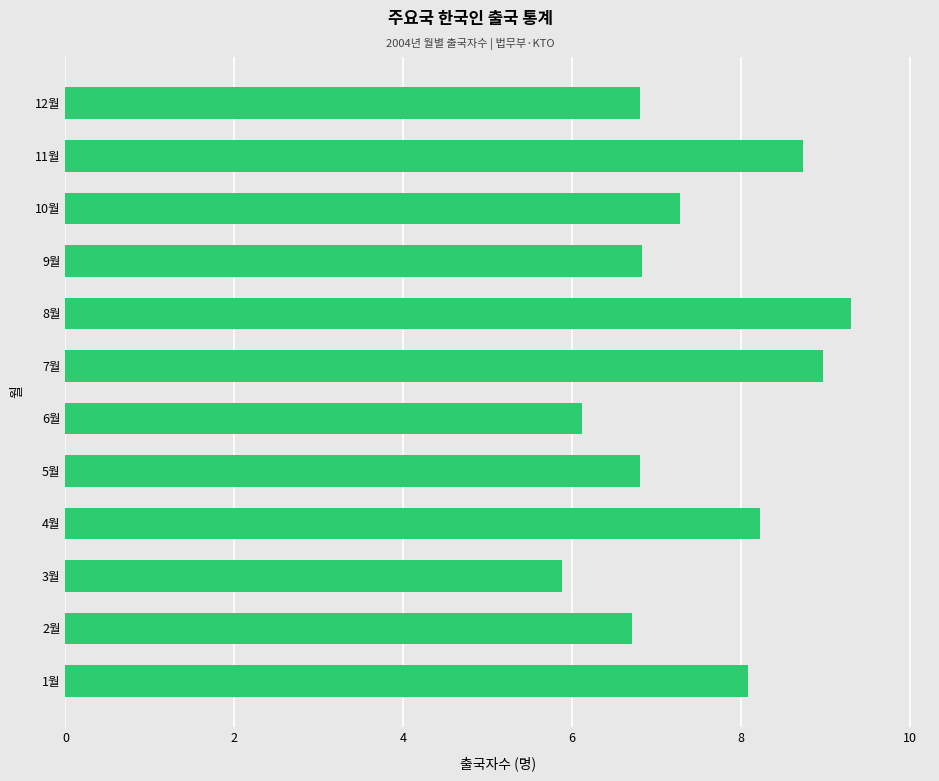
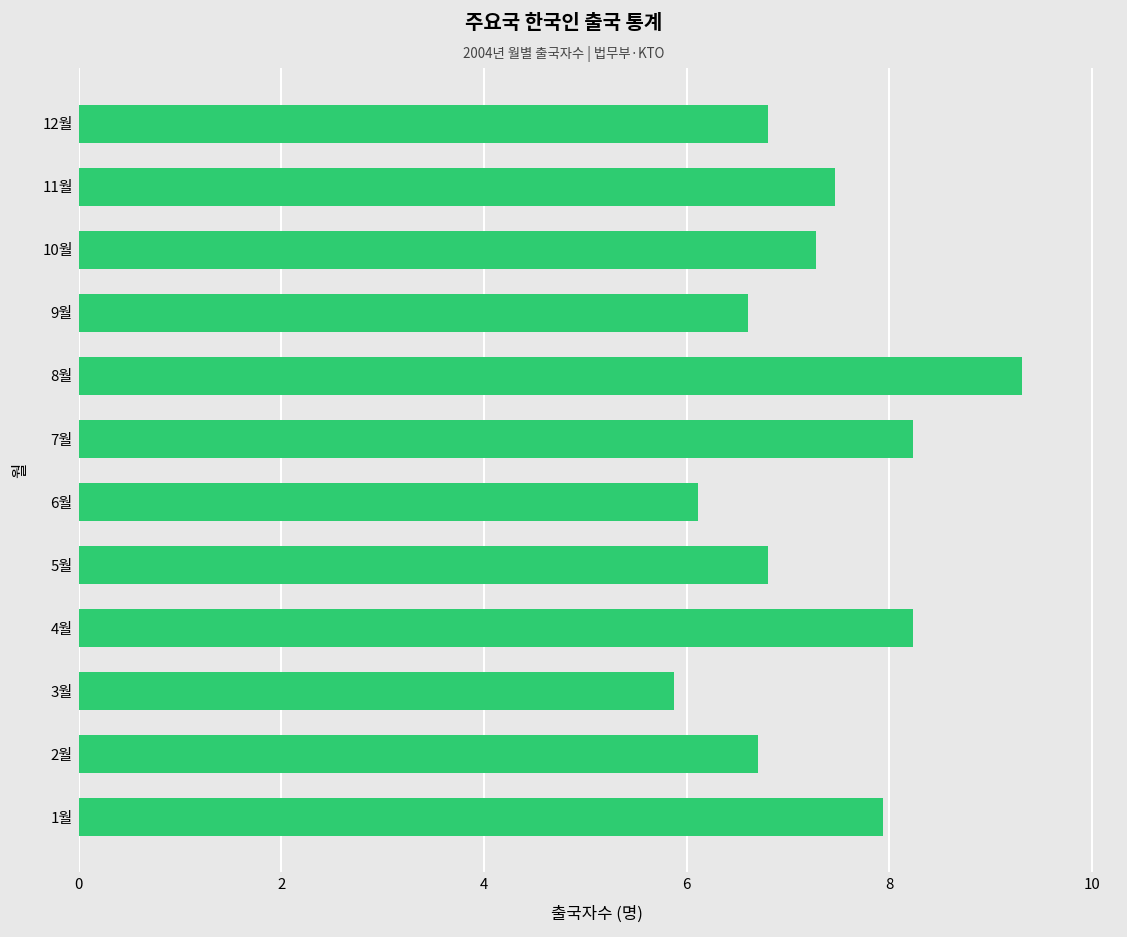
11월: 8.7 -> 7.5
9월: 6.8 -> 6.6
7월: 9.0 -> 8.2
1월: 8.1 -> 7.9
